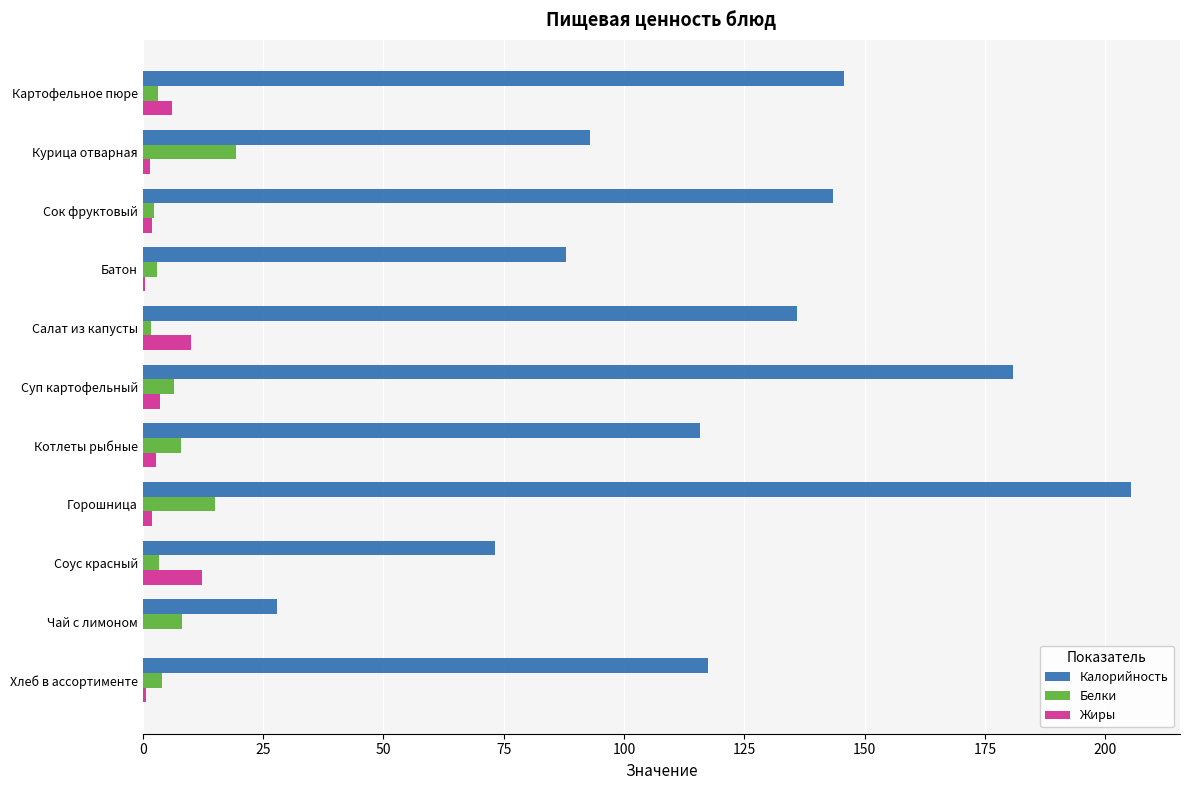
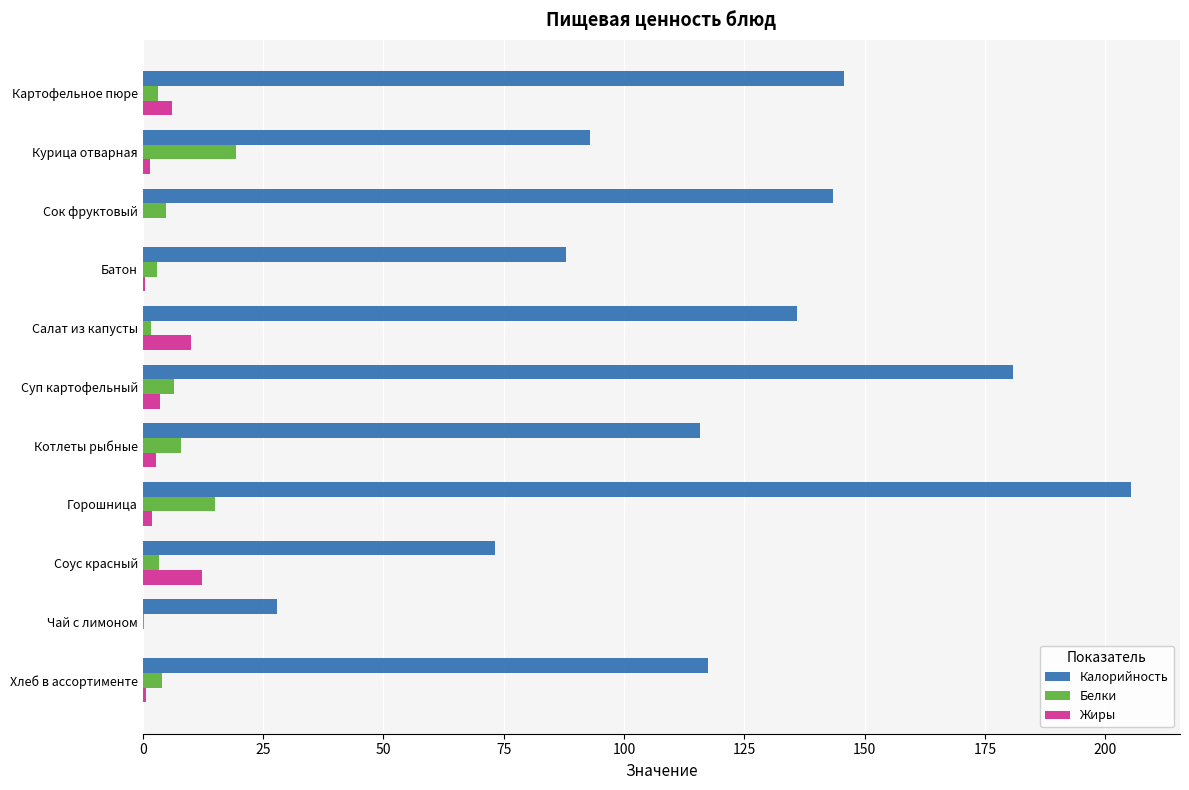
Белки, Сок фруктовый: 2 -> 5
Жиры, Сок фруктовый: 2 -> 0
Белки, Чай с лимоном: 8 -> 0
